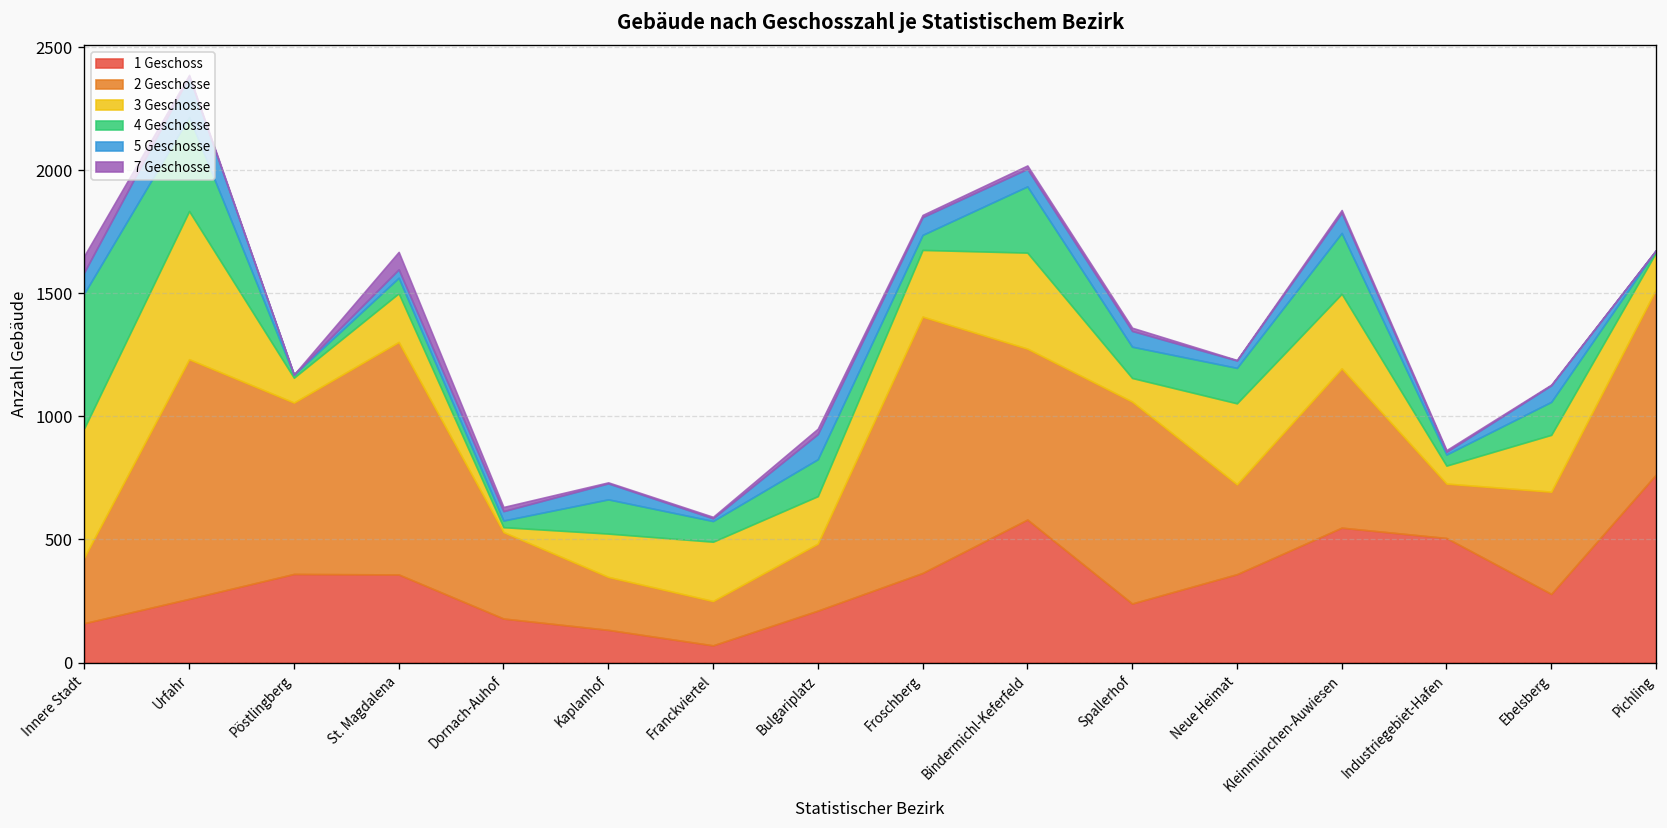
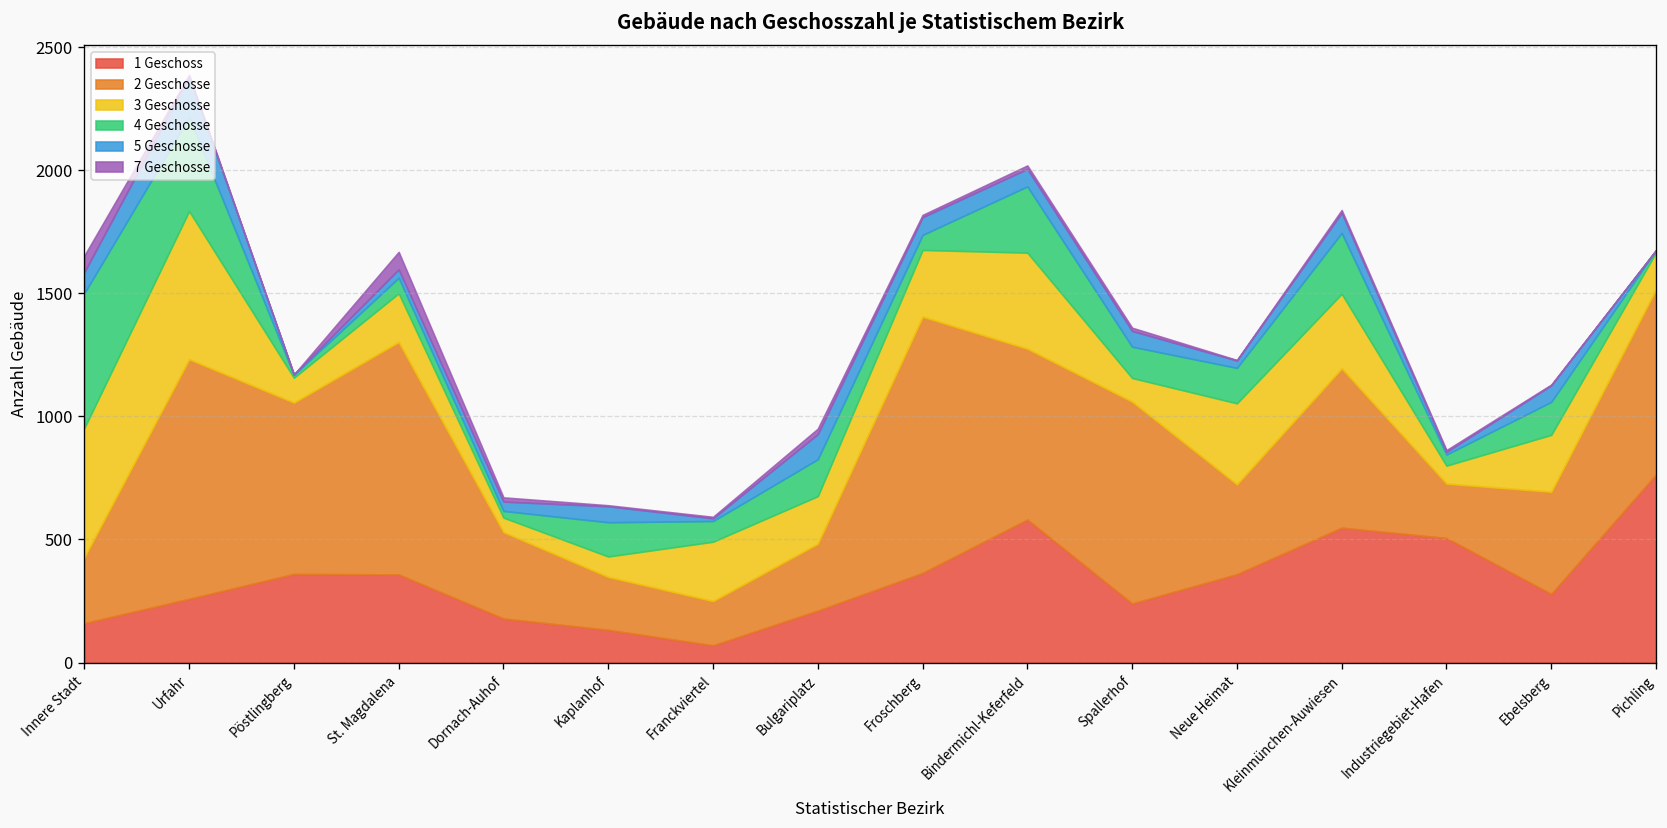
3 Geschosse, Dornach-Auhof: 20 -> 60
3 Geschosse, Kaplanhof: 180 -> 80
